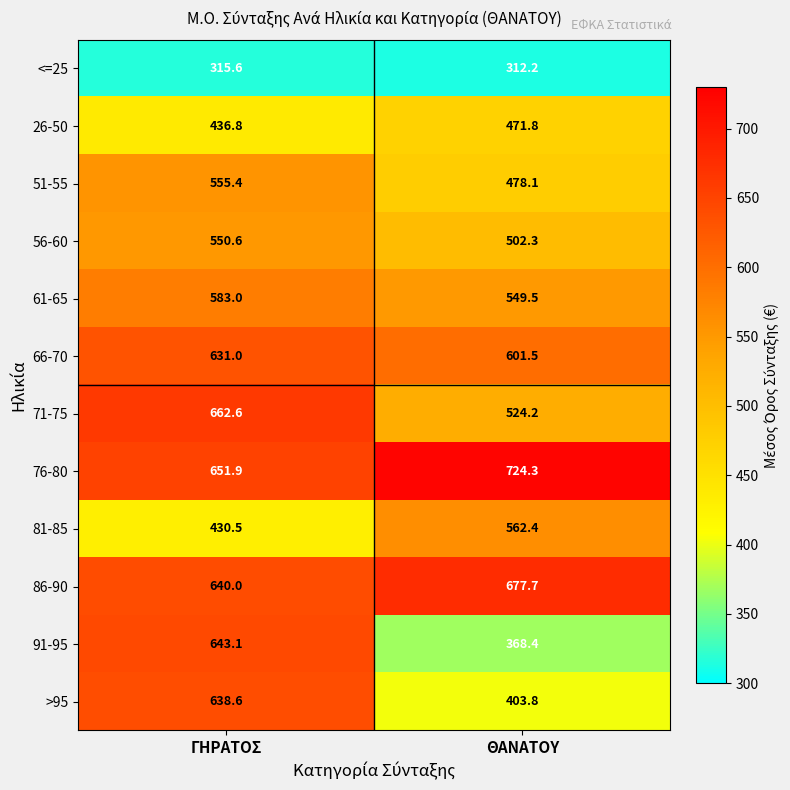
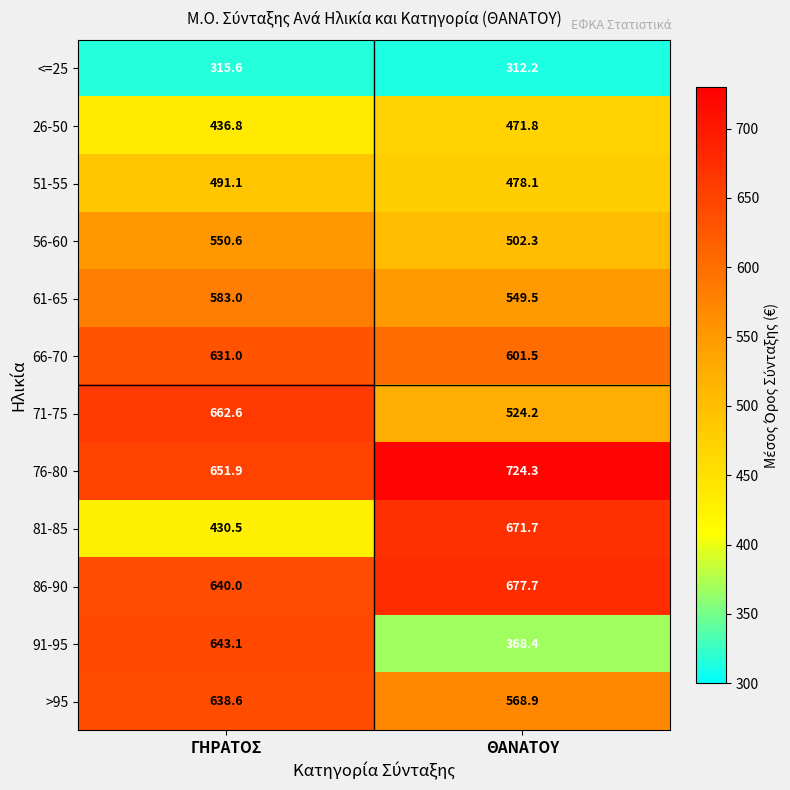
51-55, ΓΗΡΑΤΟΣ: 555.4 -> 491.1
81-85, ΘΑΝΑΤΟΥ: 562.4 -> 671.7
>95, ΘΑΝΑΤΟΥ: 403.8 -> 568.9
